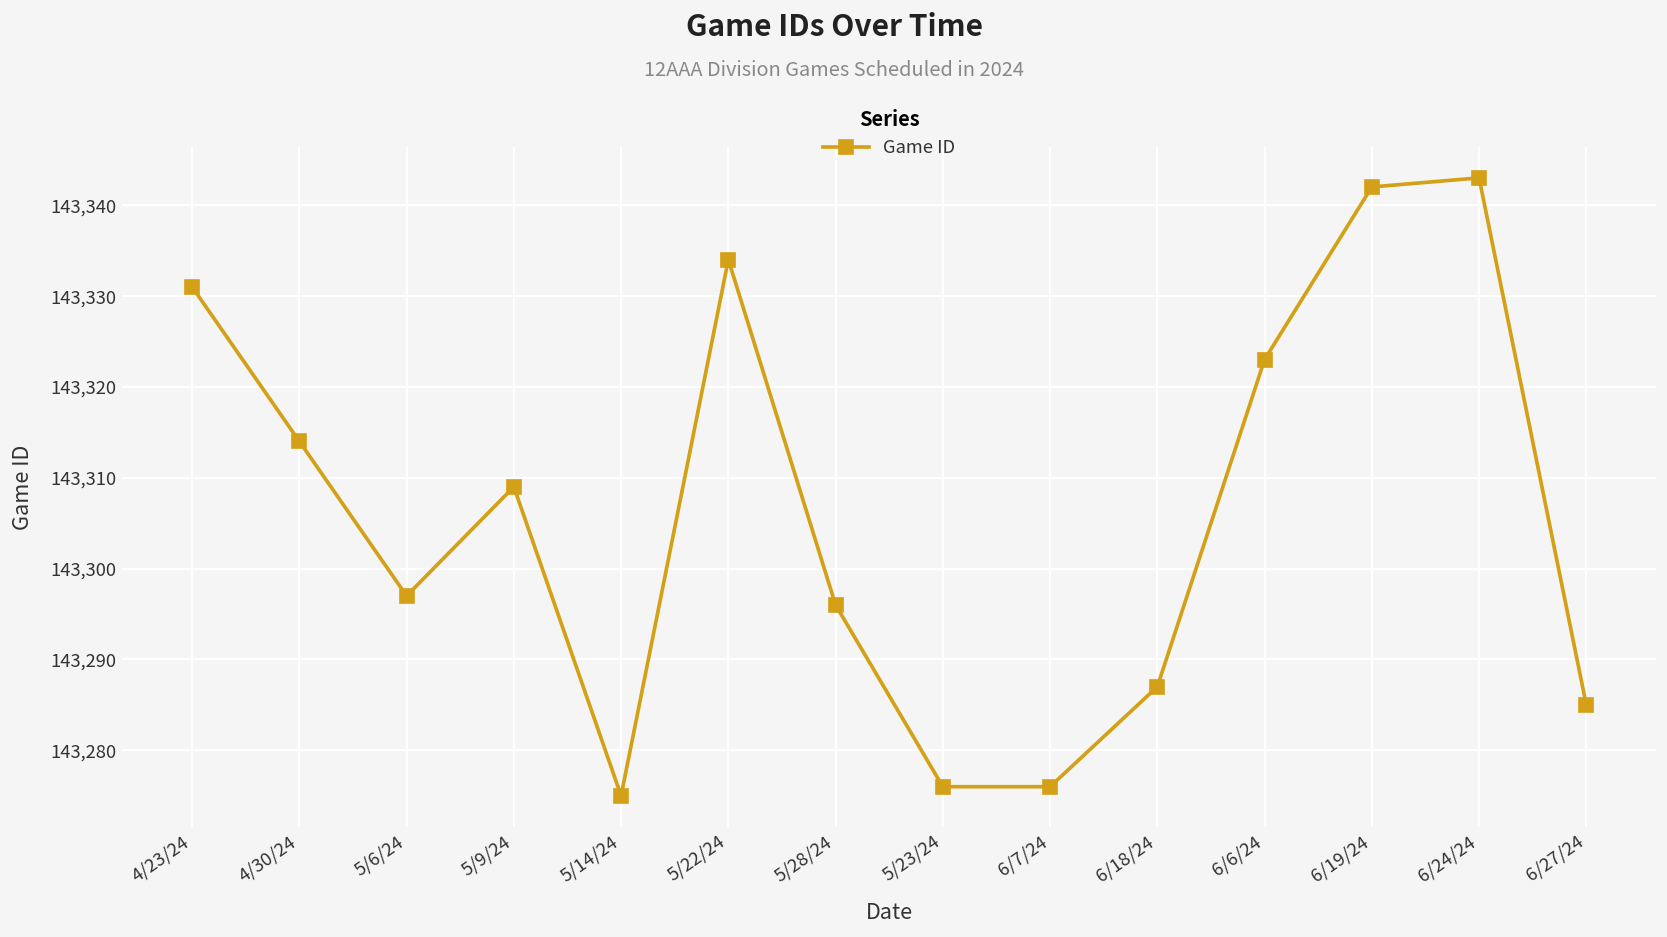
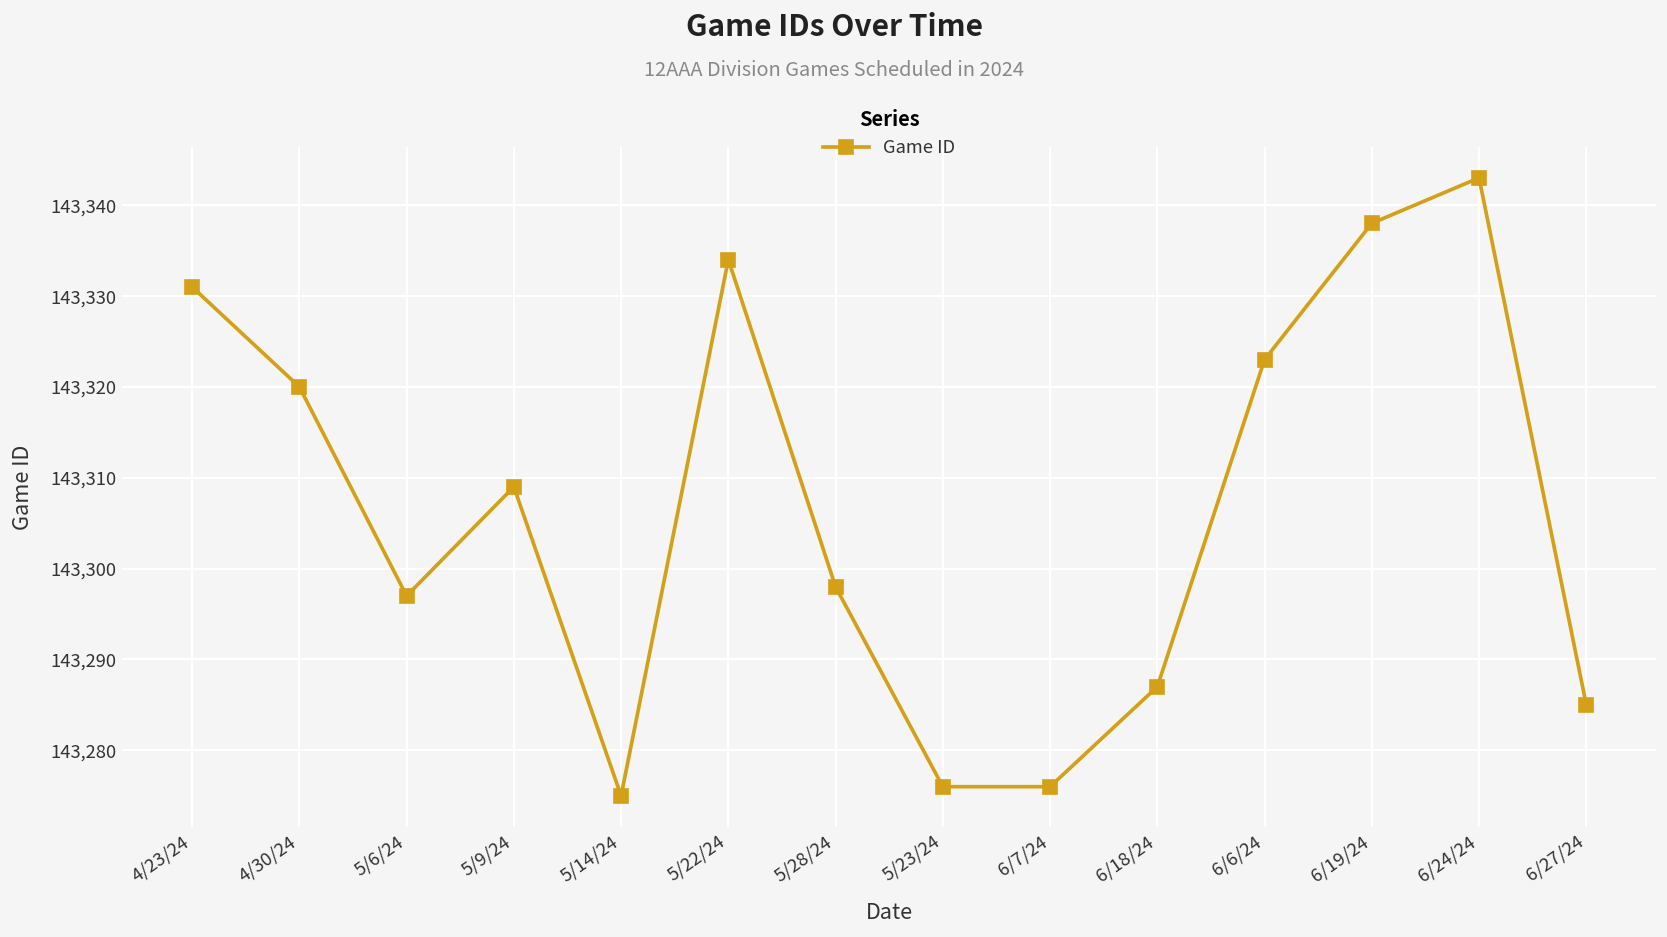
4/30/24: 143,314 -> 143,320
5/28/24: 143,296 -> 143,298
6/19/24: 143,342 -> 143,338
